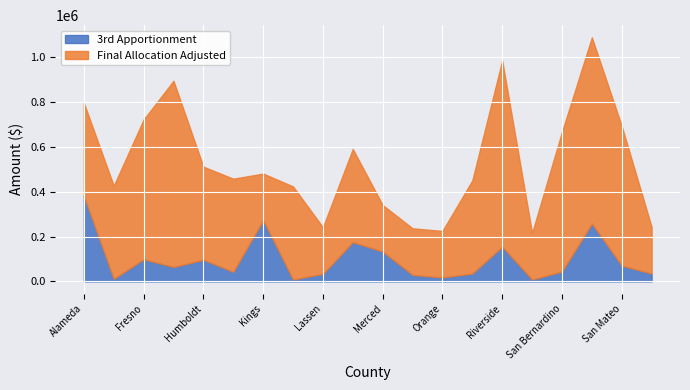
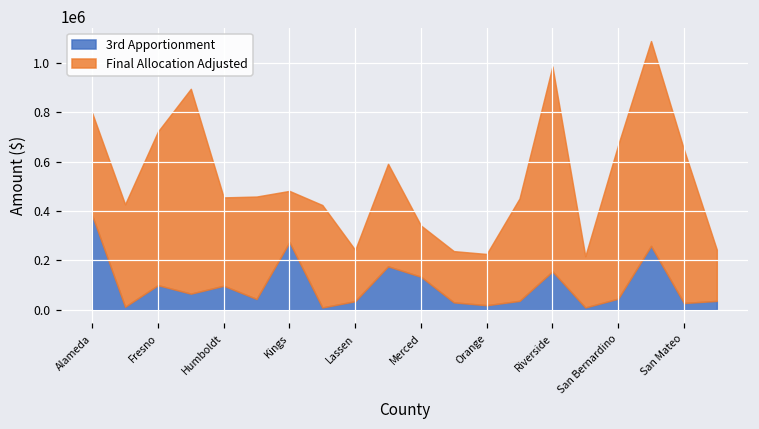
Final Allocation Adjusted, Humboldt: 410000 -> 360000
3rd Apportionment, San Mateo: 70000 -> 30000
